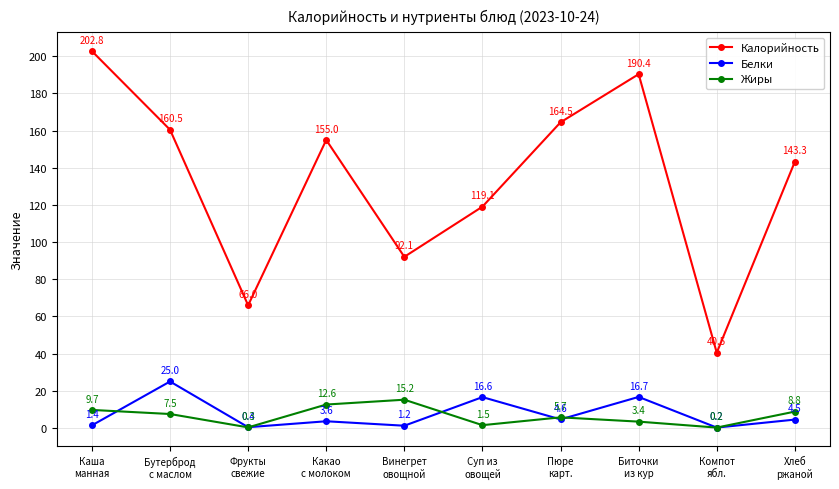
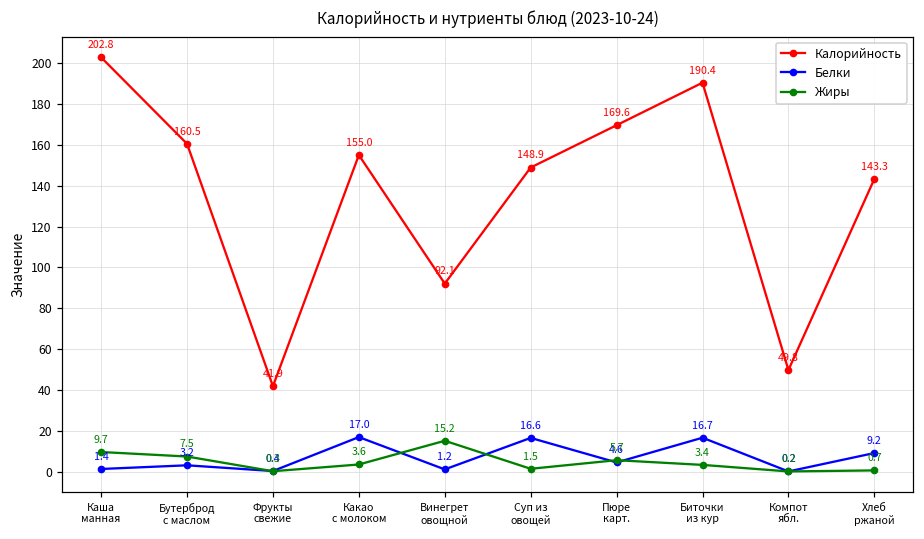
Белки, Бутерброд с маслом: 25.0 -> 3.2
Калорийность, Фрукты свежие: 66.0 -> 41.9
Белки, Какао с молоком: 3.6 -> 17.0
Жиры, Какао с молоком: 12.6 -> 3.6
Калорийность, Суп из овощей: 119.1 -> 148.9
Калорийность, Пюре карт.: 164.5 -> 169.6
Калорийность, Компот ябл.: 40.5 -> 49.8
Белки, Хлеб ржаной: 4.5 -> 9.2
Жиры, Хлеб ржаной: 8.8 -> 0.7
